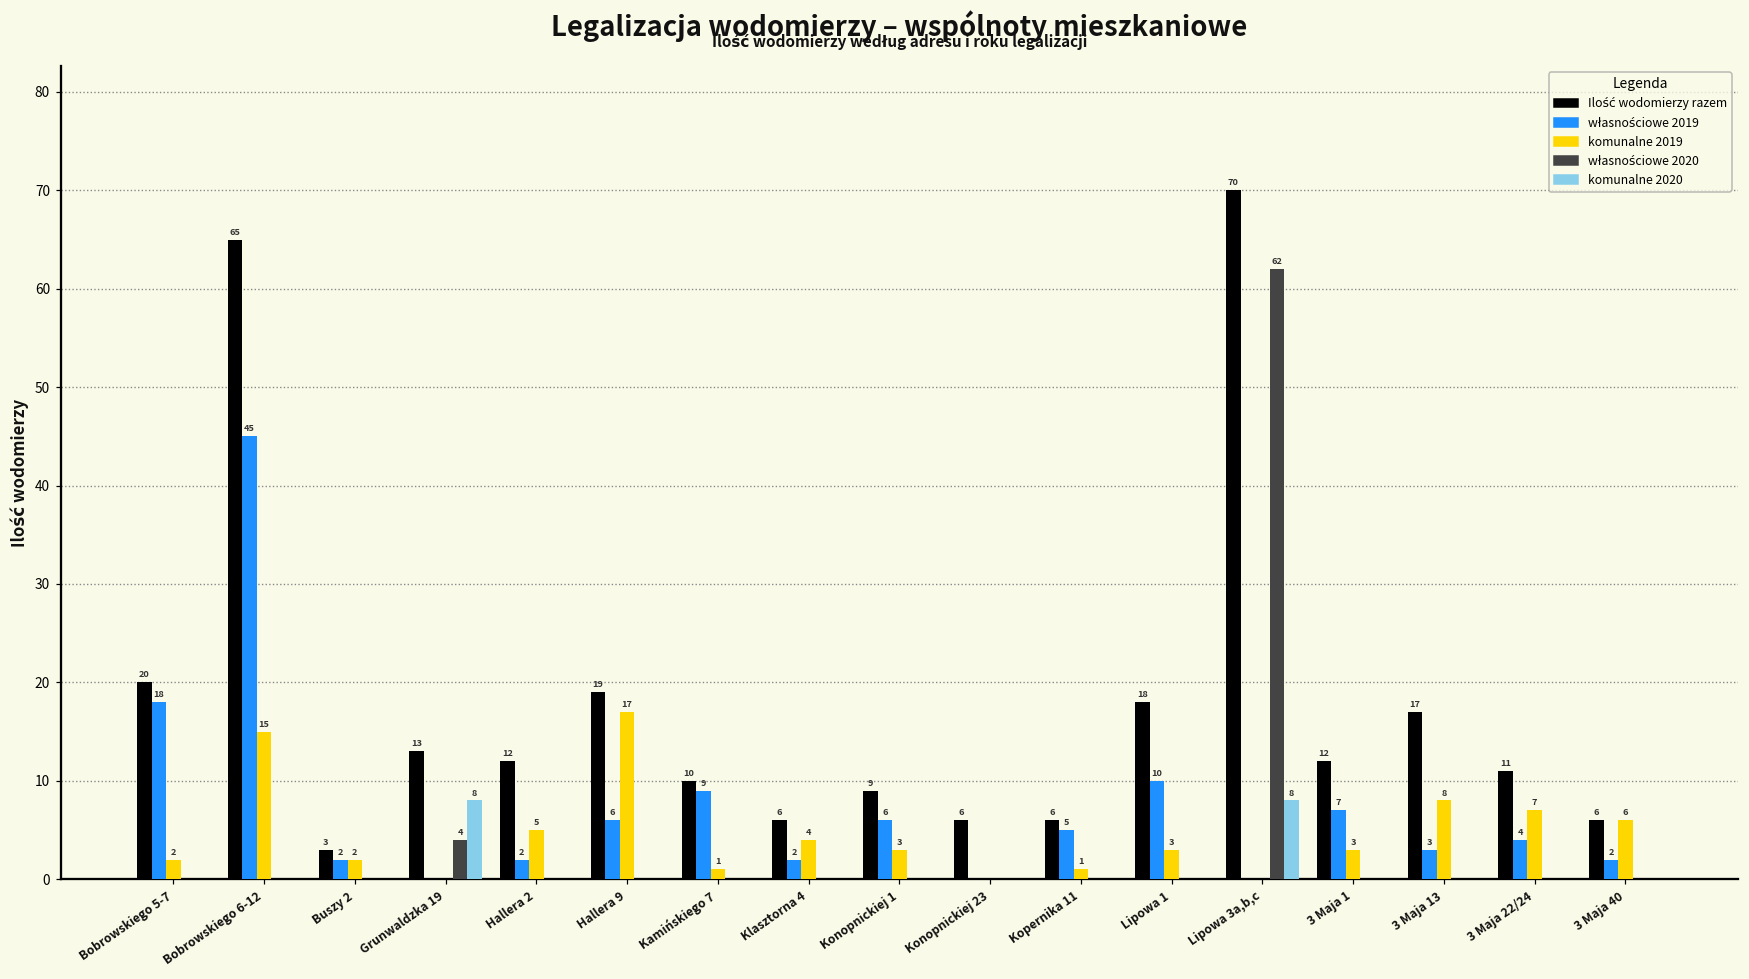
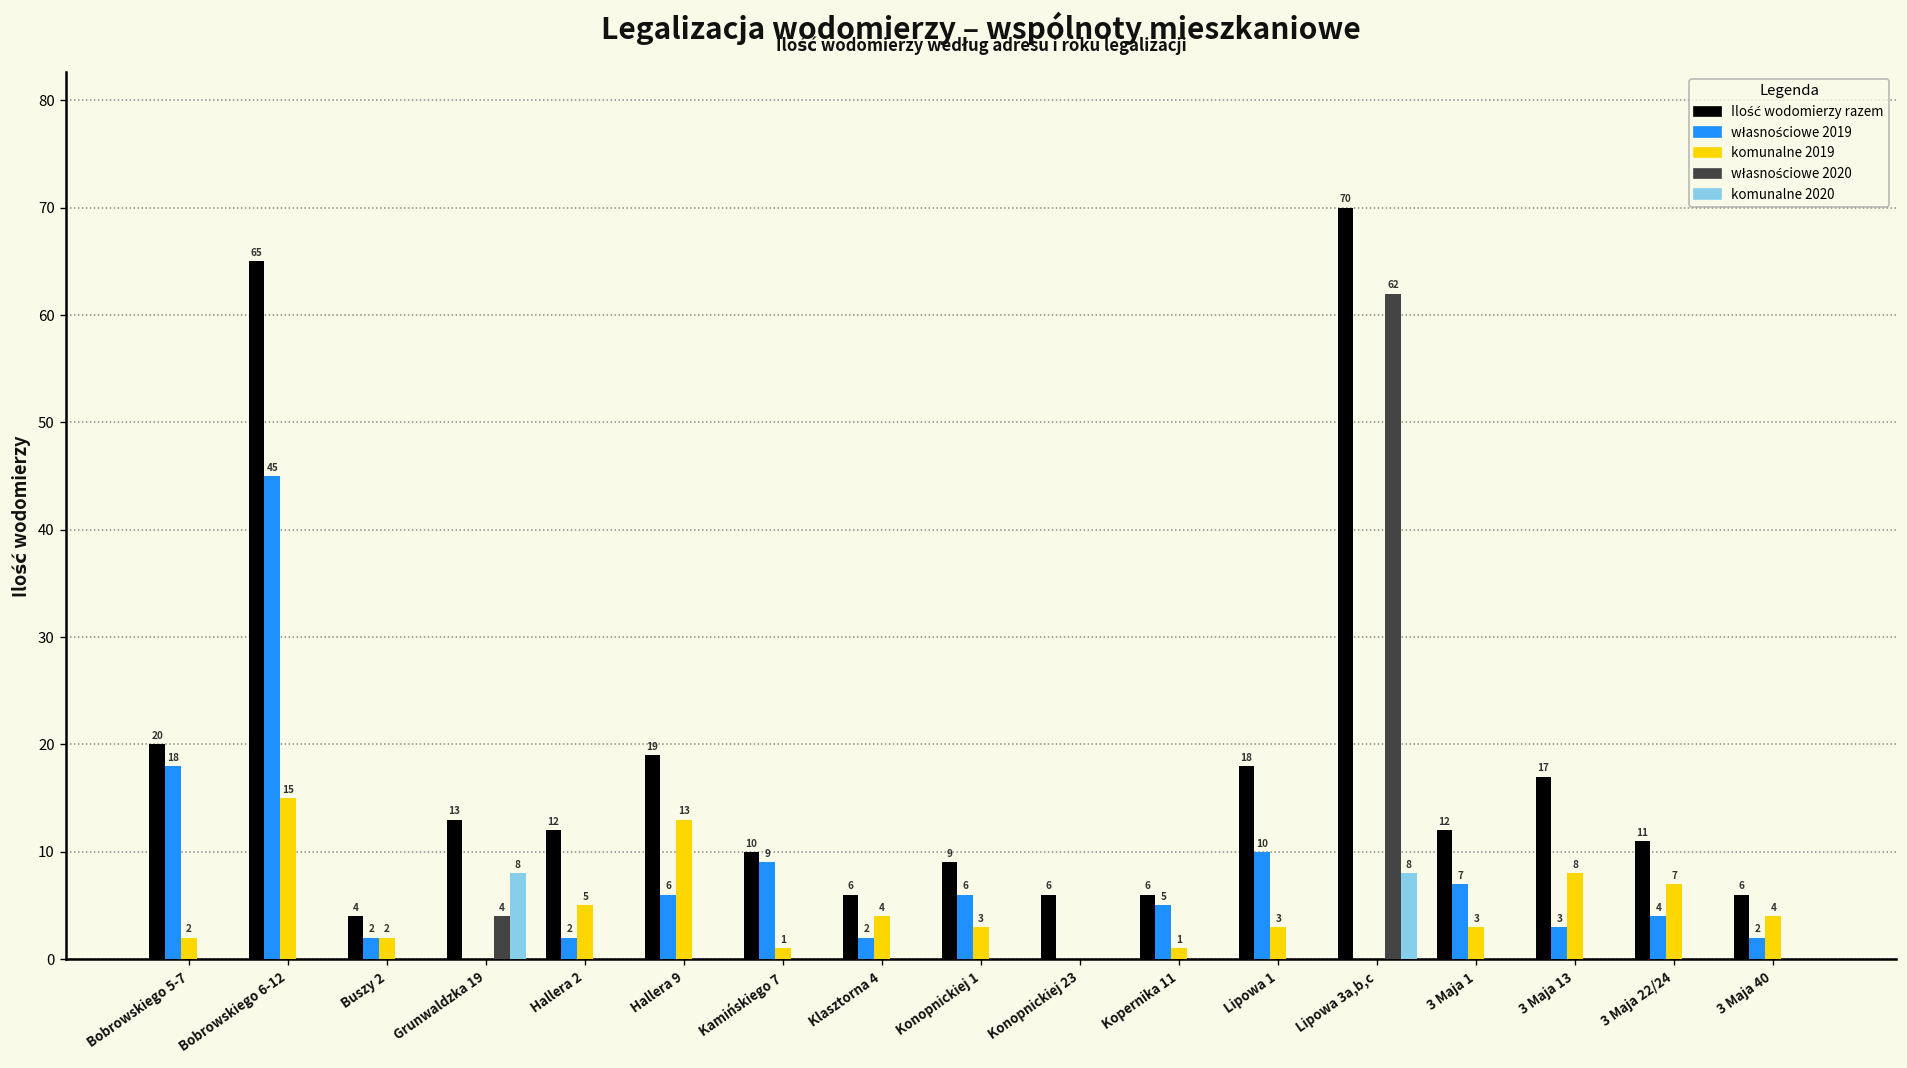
Ilość wodomierzy razem, Buszy 2: 3 -> 4
komunalne 2019, Hallera 9: 17 -> 13
komunalne 2019, 3 Maja 40: 6 -> 4
